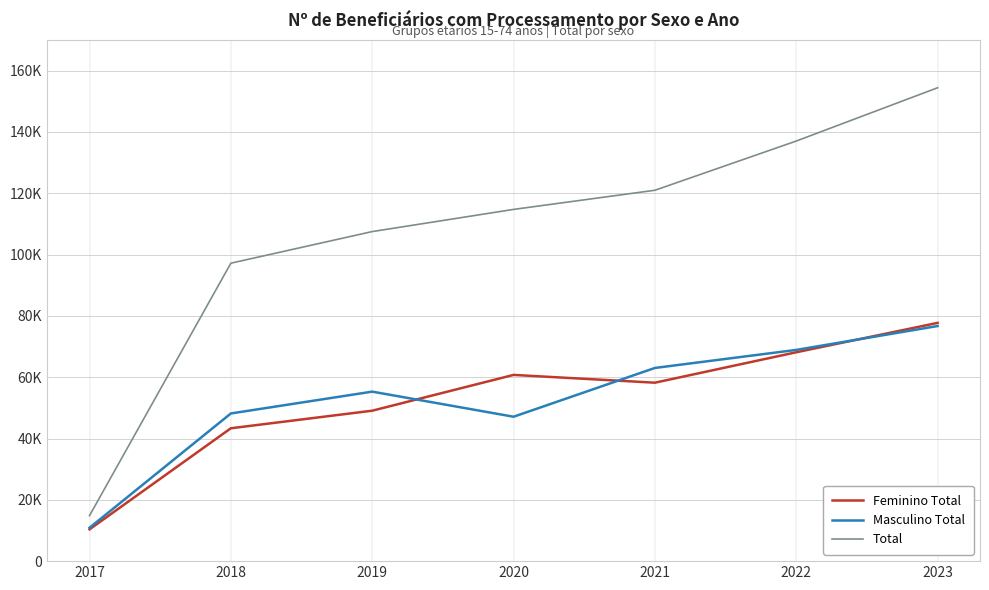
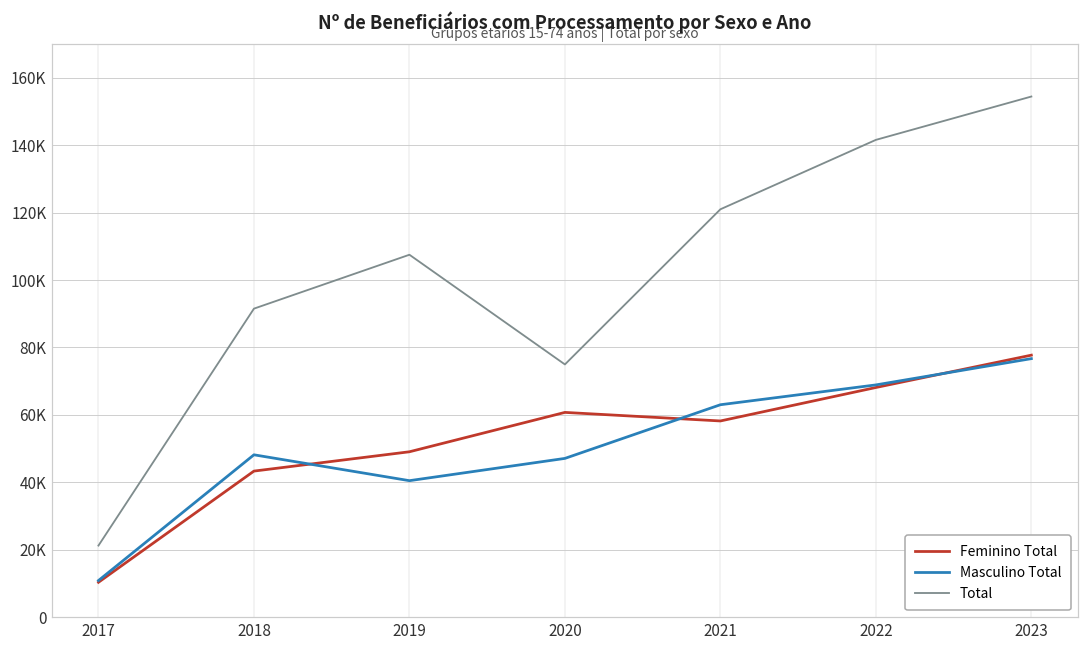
Total, 2017: 15000 -> 21000
Total, 2018: 97000 -> 92000
Masculino Total, 2019: 55000 -> 41000
Total, 2020: 115000 -> 75000
Total, 2022: 137000 -> 142000
